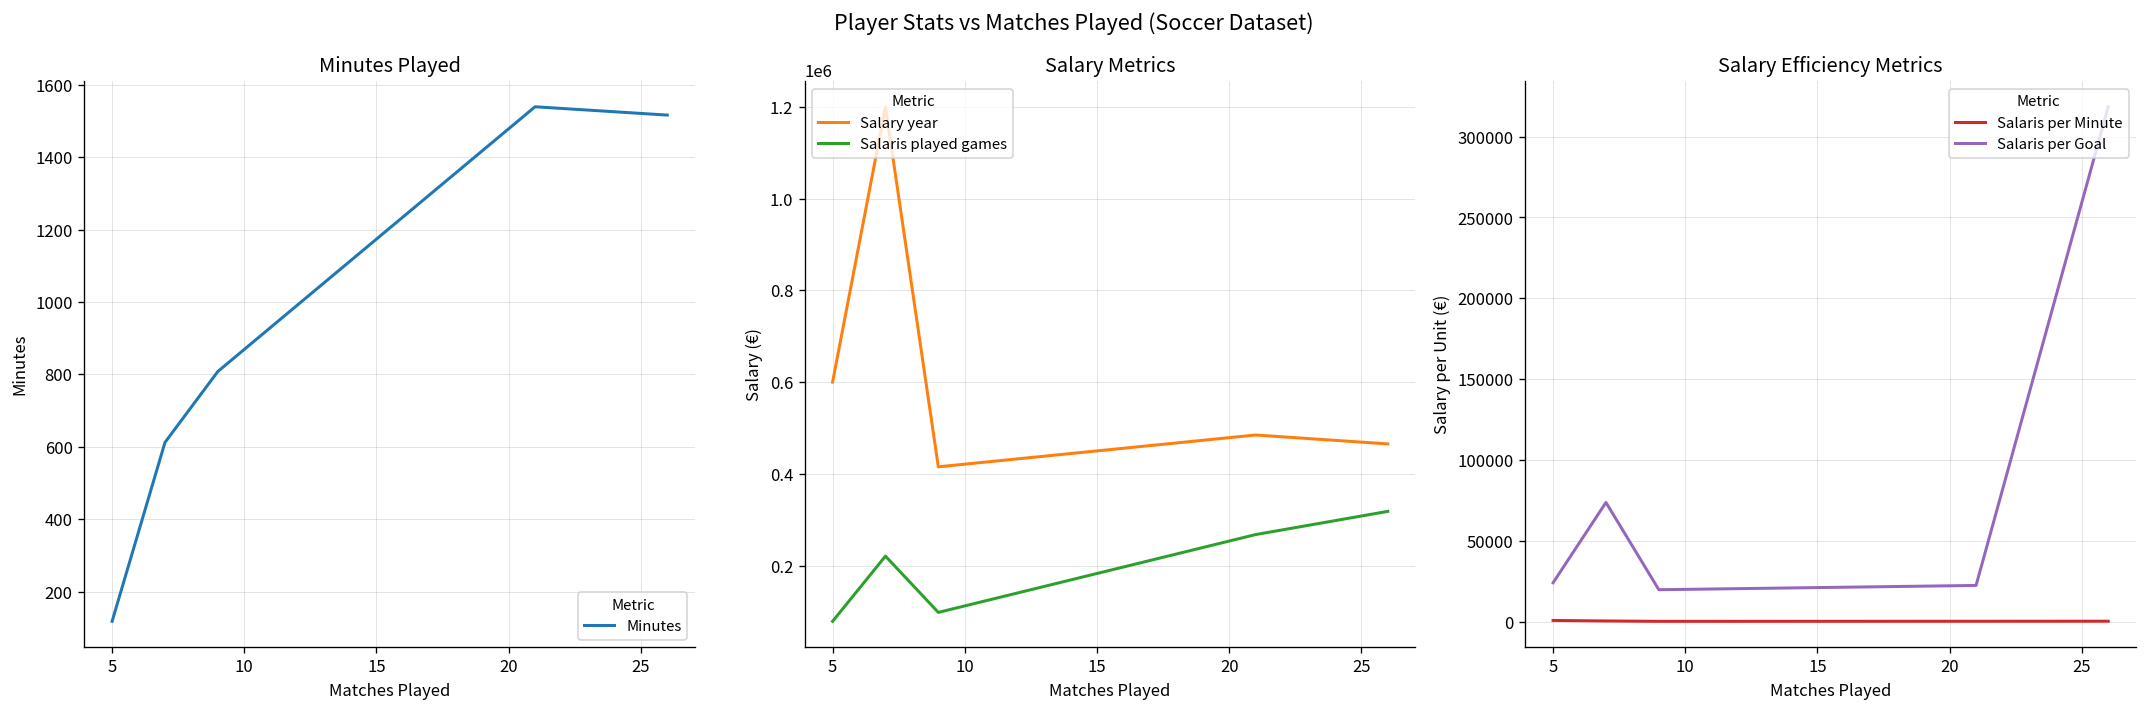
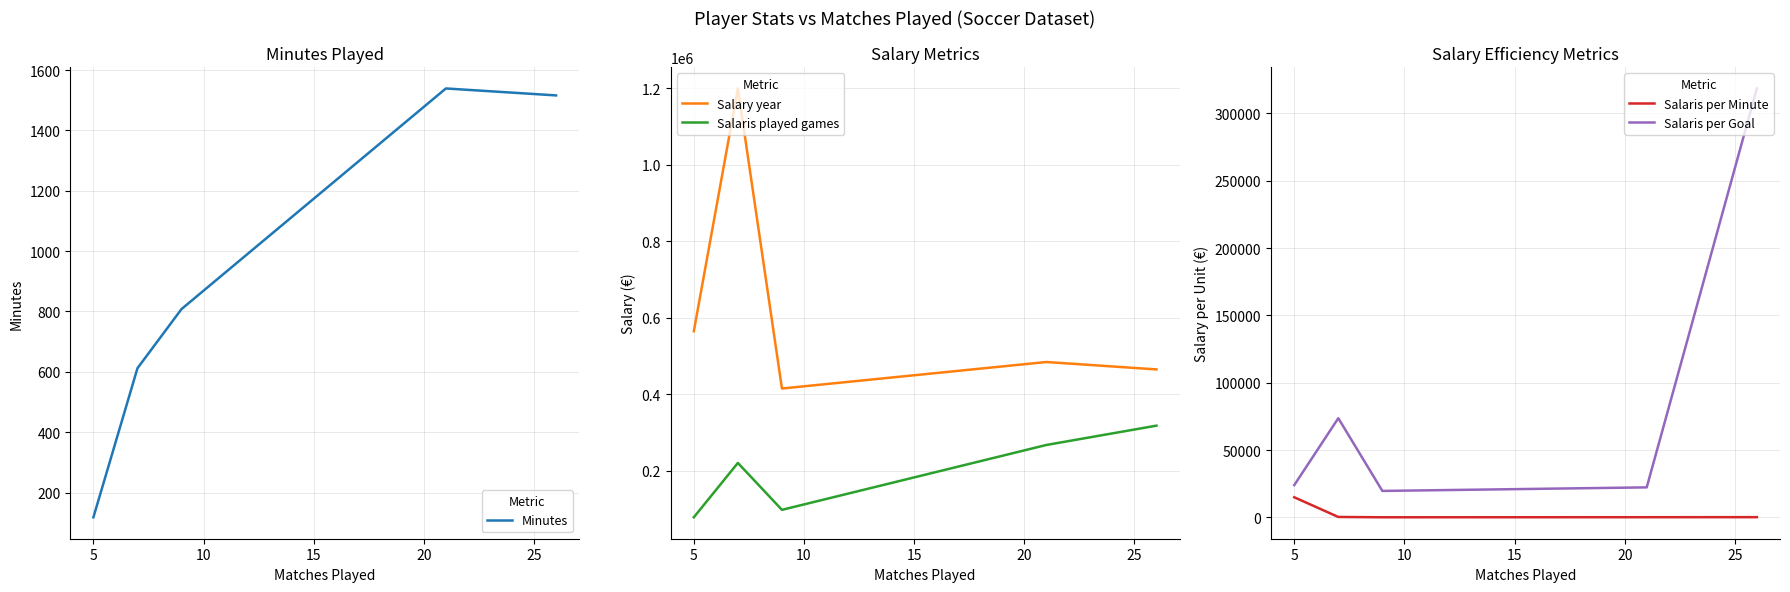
Salary Metrics, Salary year, 5: 600000 -> 570000
Salary Efficiency Metrics, Salaris per Minute, 5: 1000 -> 15000
